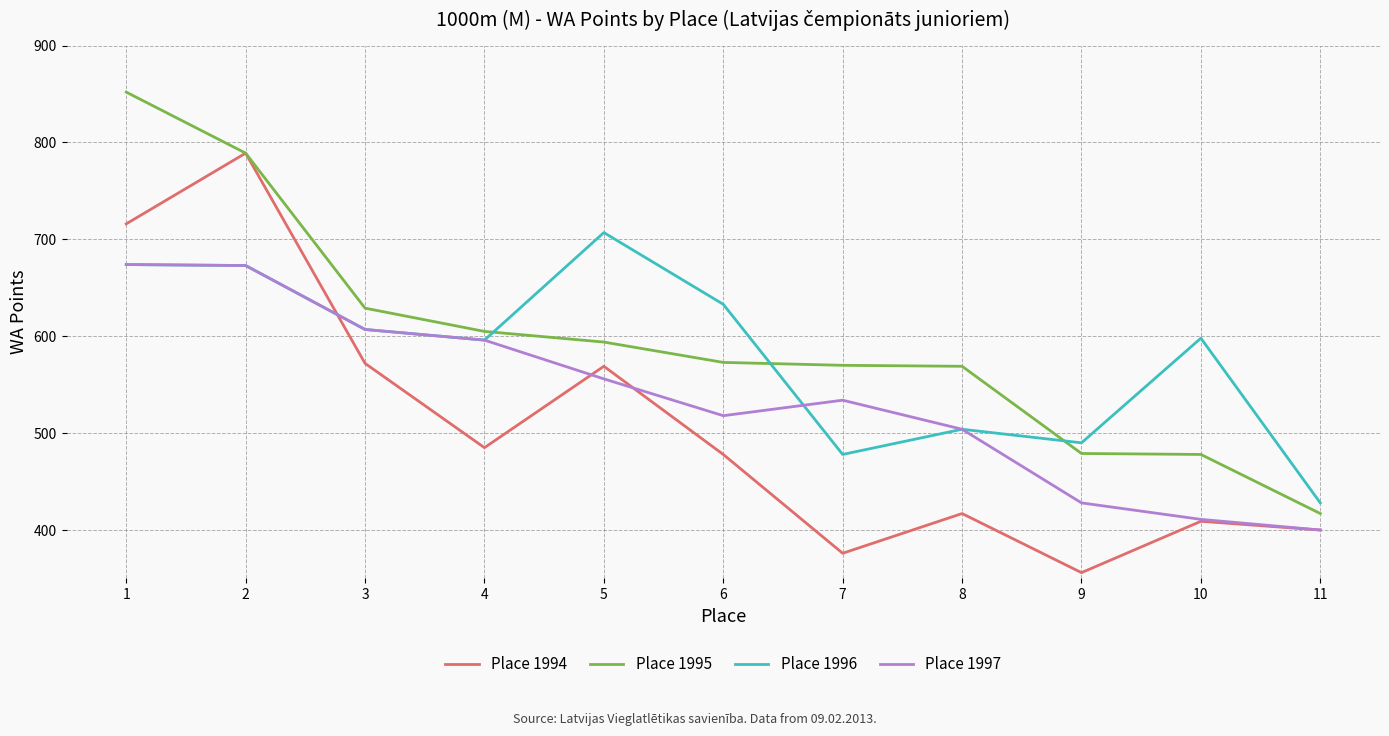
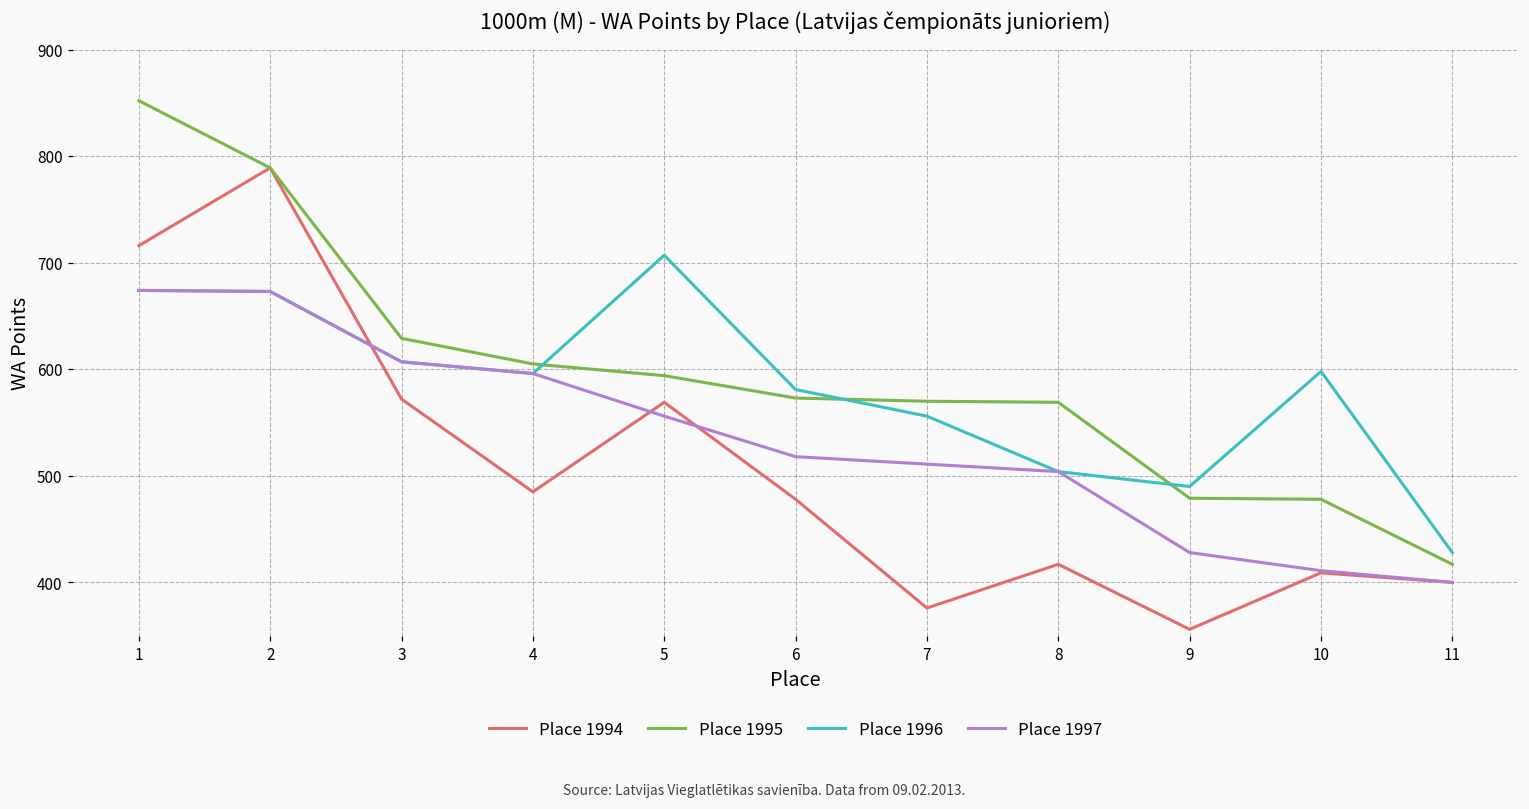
Place 1996, 6: 630 -> 580
Place 1996, 7: 480 -> 560
Place 1997, 7: 530 -> 510
